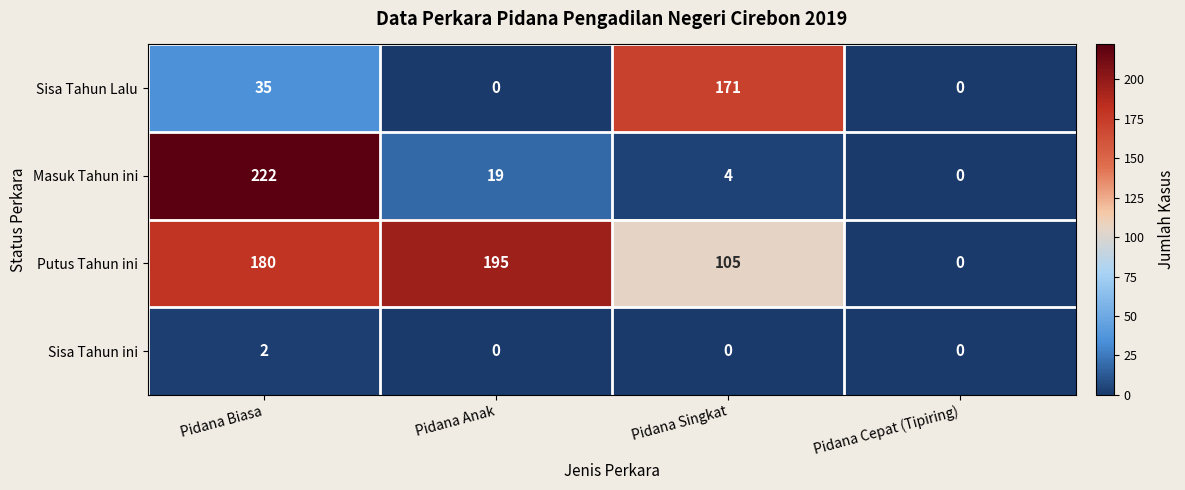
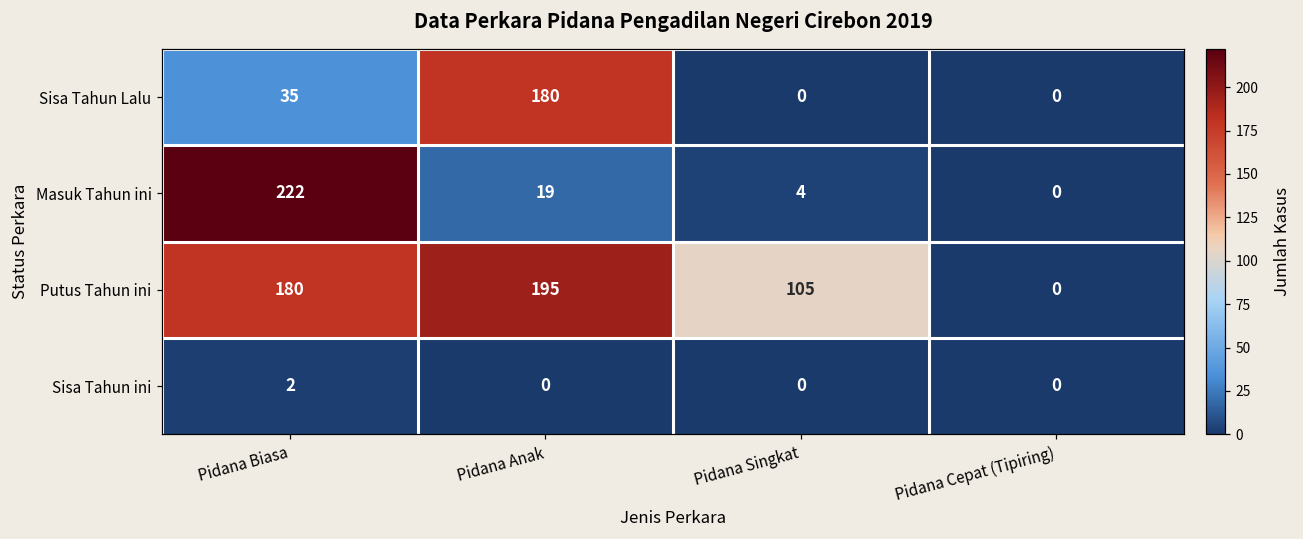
Sisa Tahun Lalu, Pidana Anak: 0 -> 180
Sisa Tahun Lalu, Pidana Singkat: 171 -> 0
